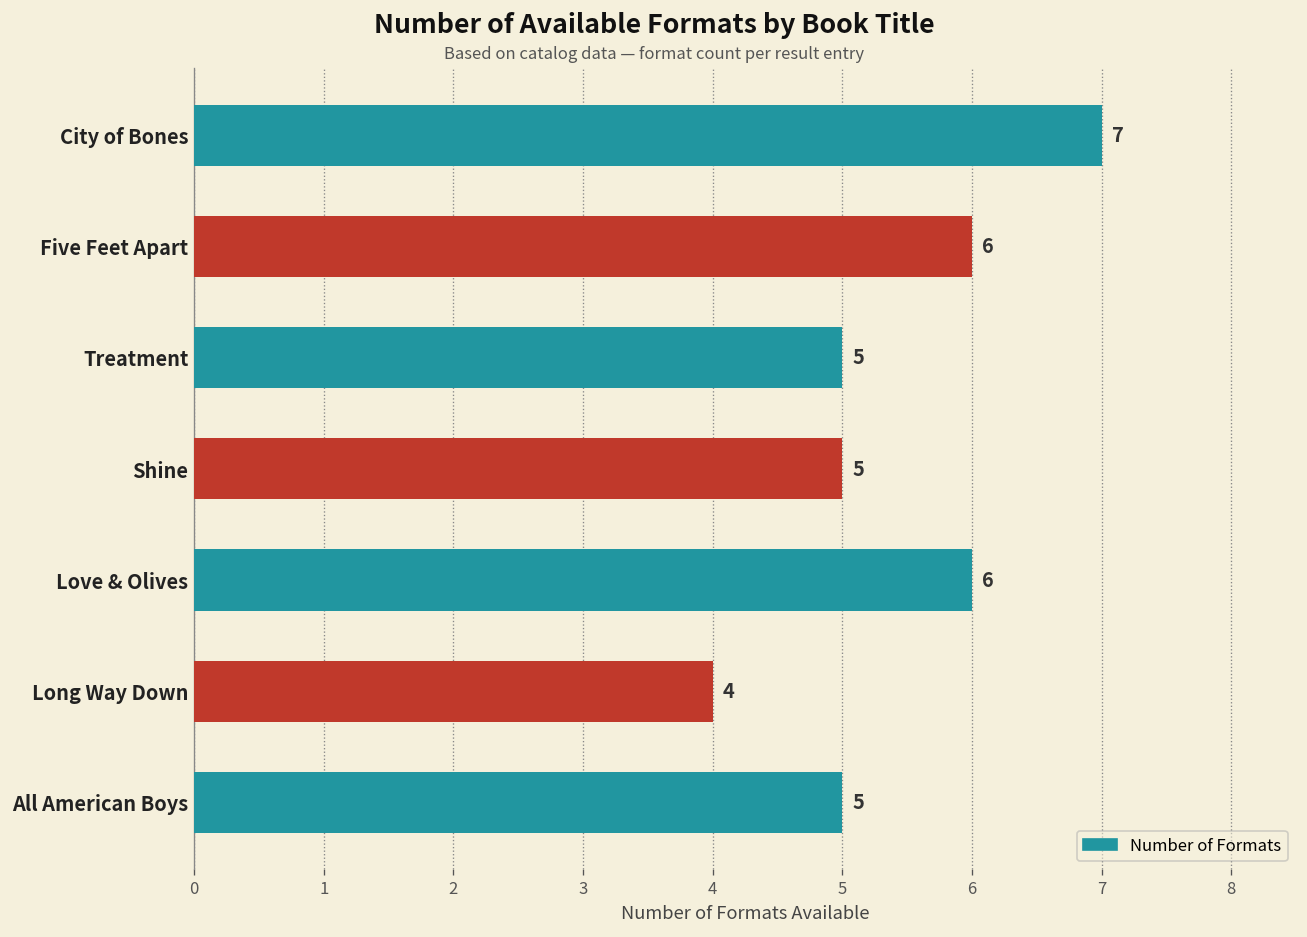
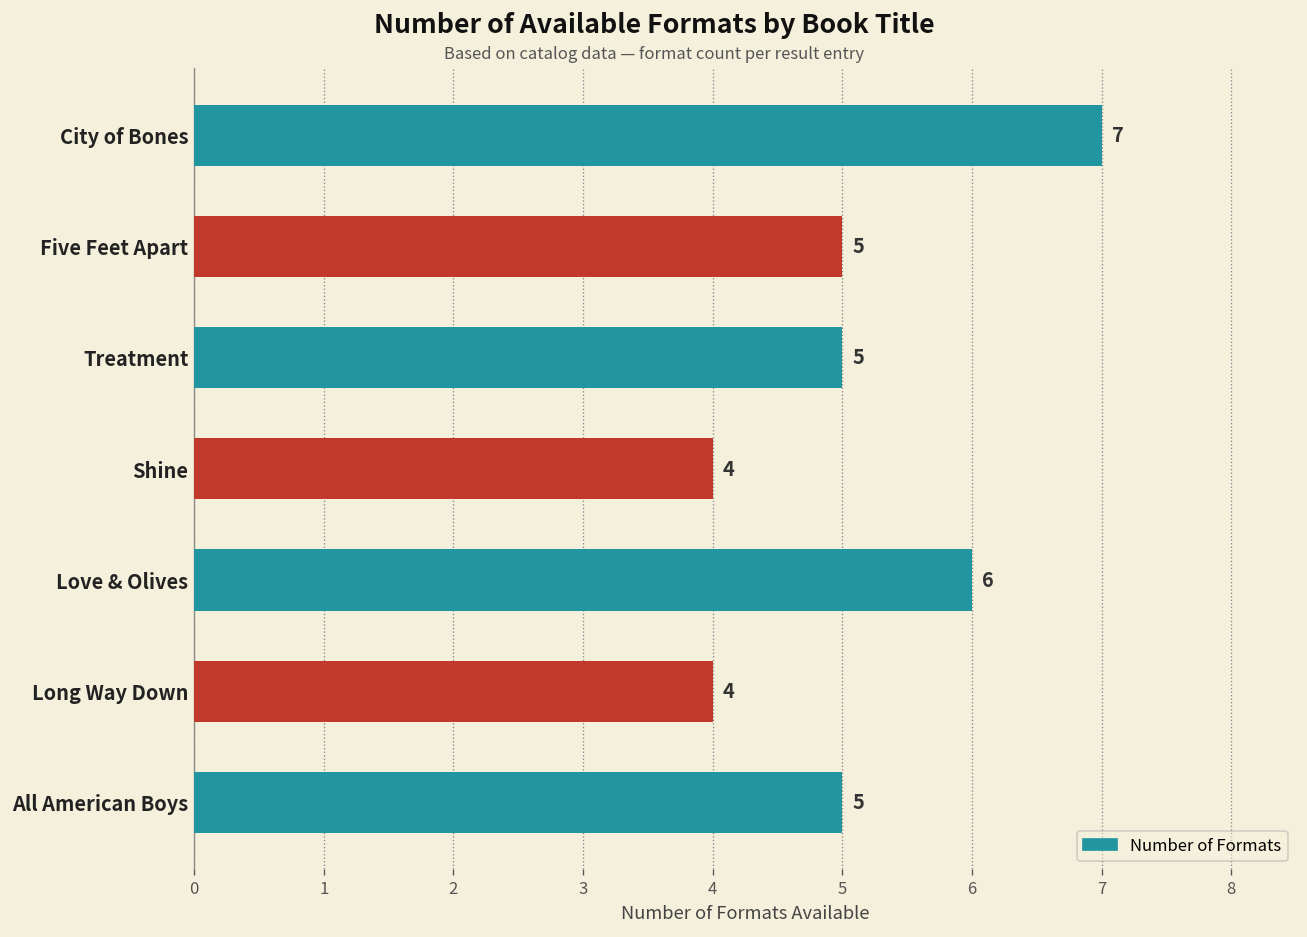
Five Feet Apart: 6 -> 5
Shine: 5 -> 4
